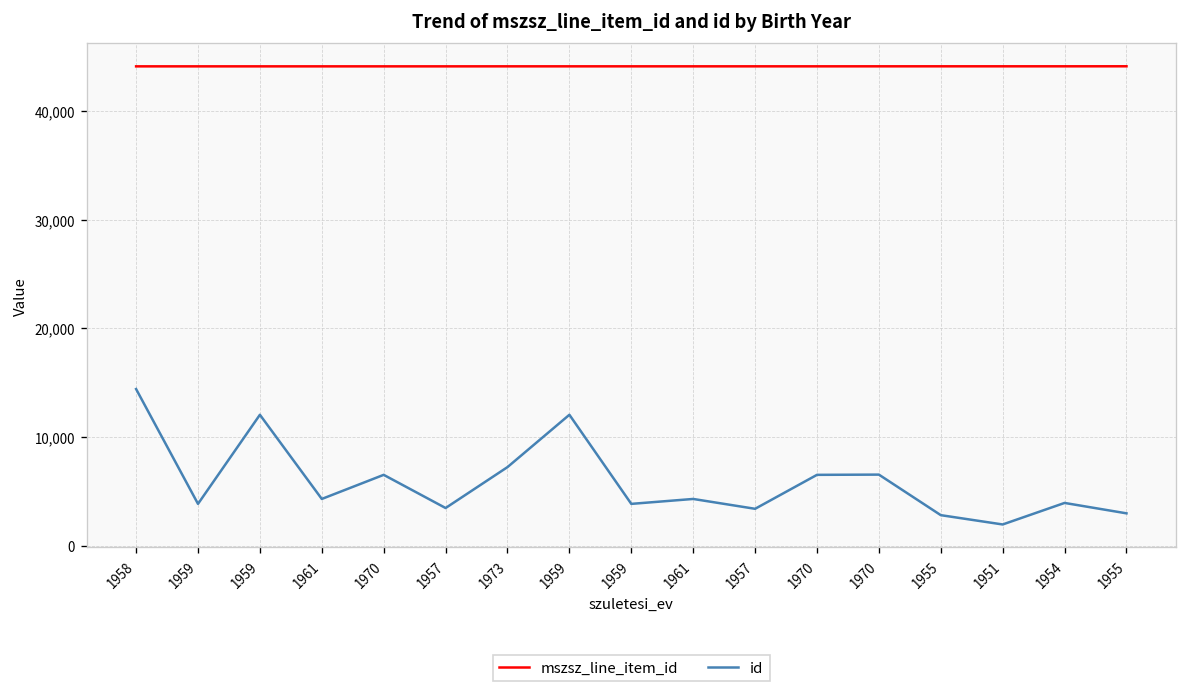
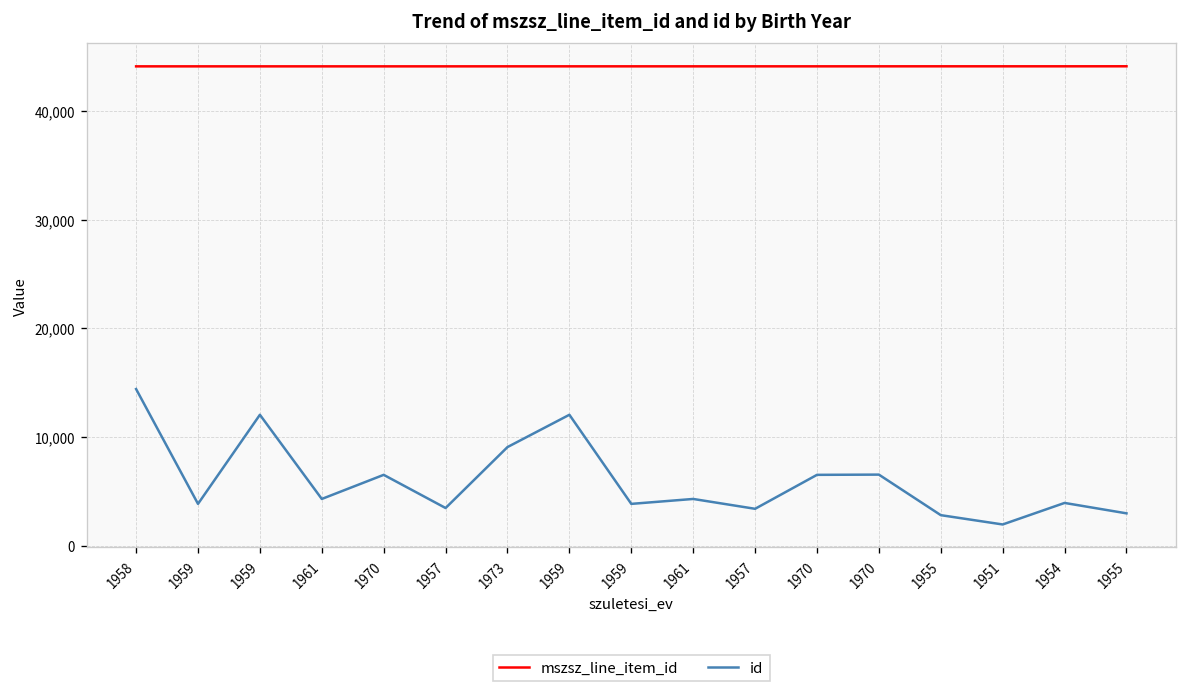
id, 1973: 7,000 -> 9,000
